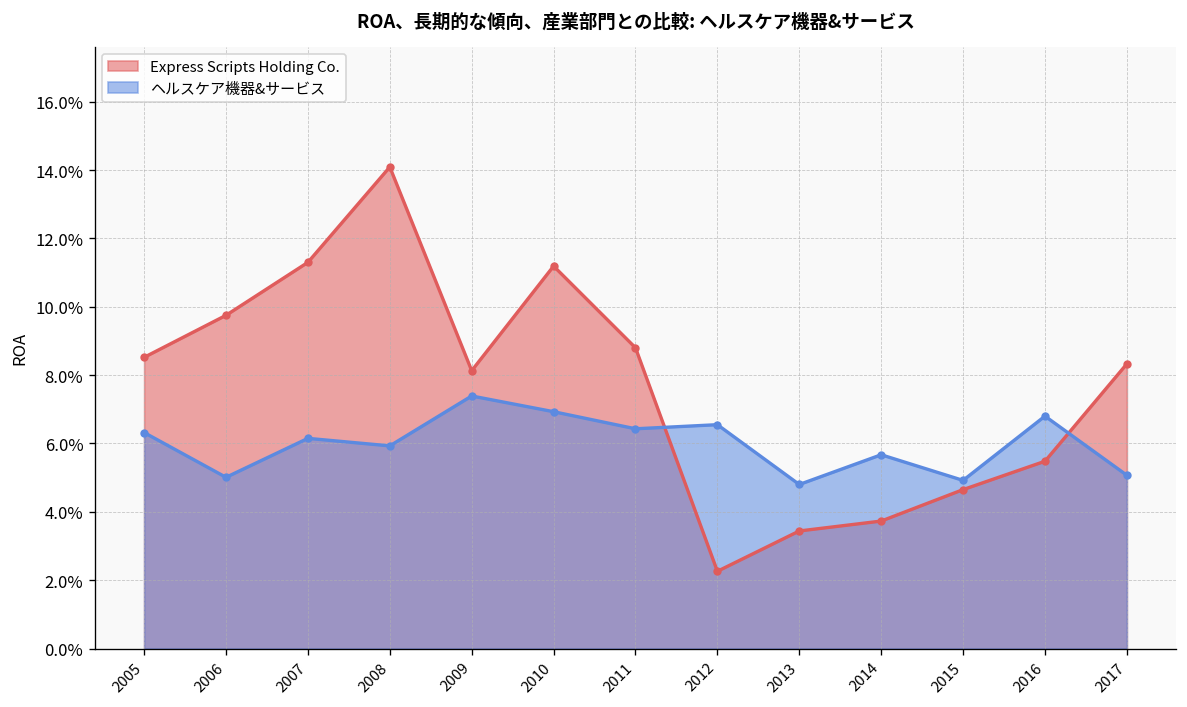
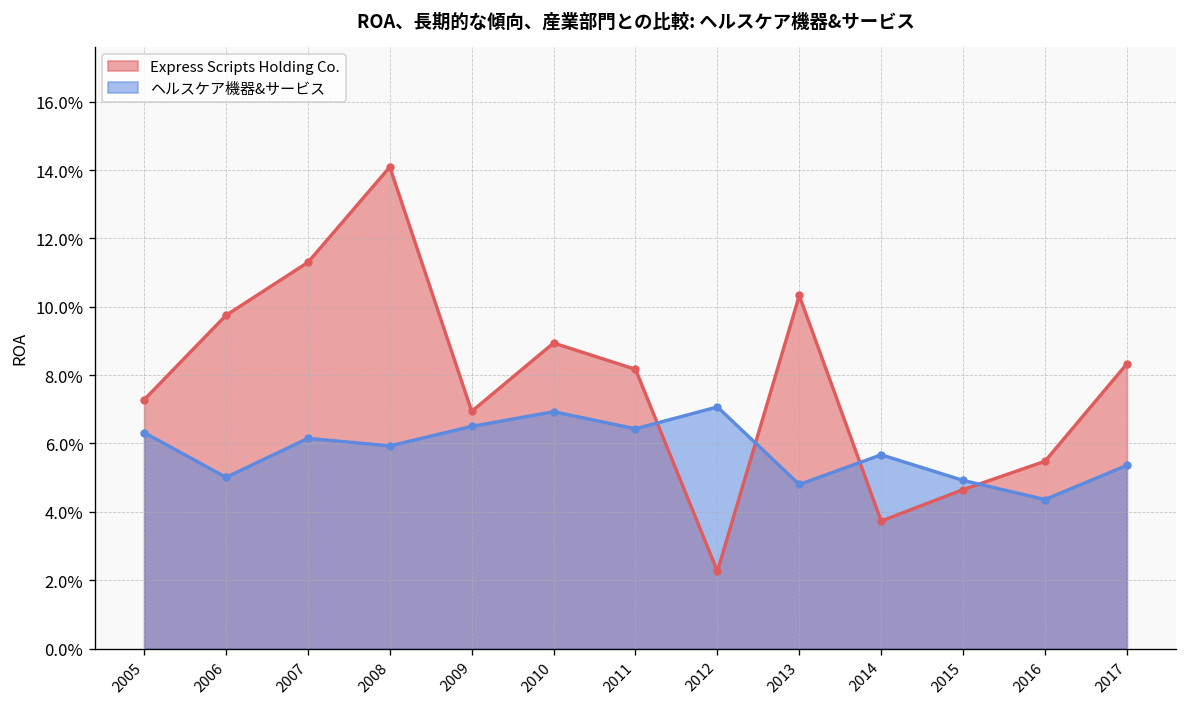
Express Scripts Holding Co., 2005: 8.5% -> 7.3%
Express Scripts Holding Co., 2009: 8.1% -> 6.9%
ヘルスケア機器&サービス, 2009: 7.4% -> 6.5%
Express Scripts Holding Co., 2010: 11.2% -> 8.9%
Express Scripts Holding Co., 2011: 8.8% -> 8.2%
ヘルスケア機器&サービス, 2012: 6.6% -> 7.1%
Express Scripts Holding Co., 2013: 3.4% -> 10.3%
ヘルスケア機器&サービス, 2016: 6.8% -> 4.4%
ヘルスケア機器&サービス, 2017: 5.1% -> 5.4%
